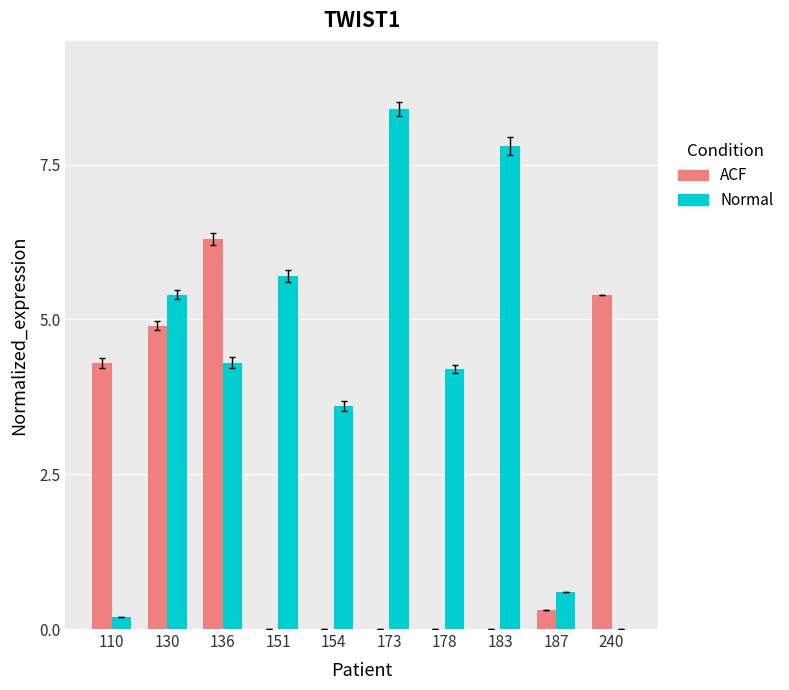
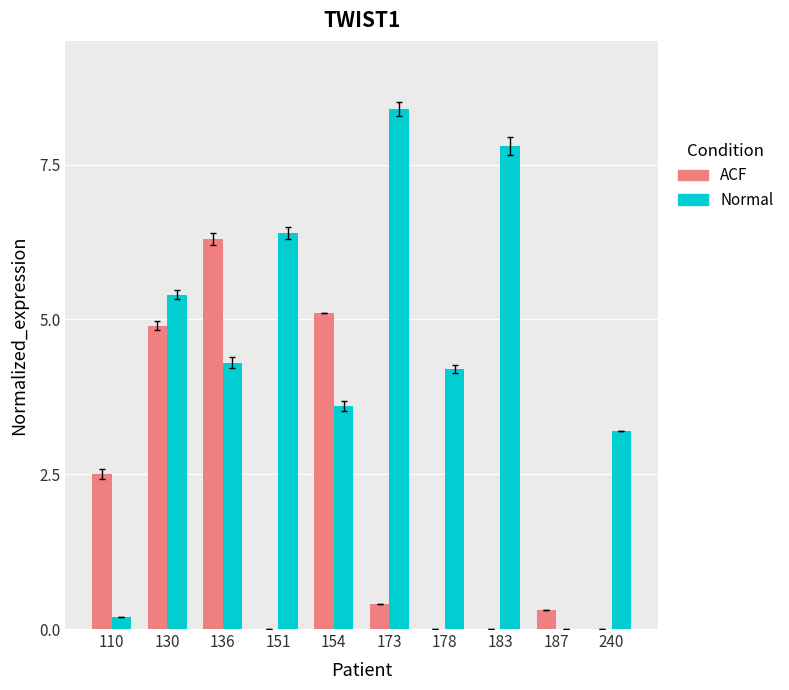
ACF, 110: 4.3 -> 2.5
Normal, 151: 5.7 -> 6.4
ACF, 154: 0.0 -> 5.1
ACF, 173: 0.0 -> 0.4
Normal, 187: 0.6 -> 0.0
ACF, 240: 5.4 -> 0.0
Normal, 240: 0.0 -> 3.2
